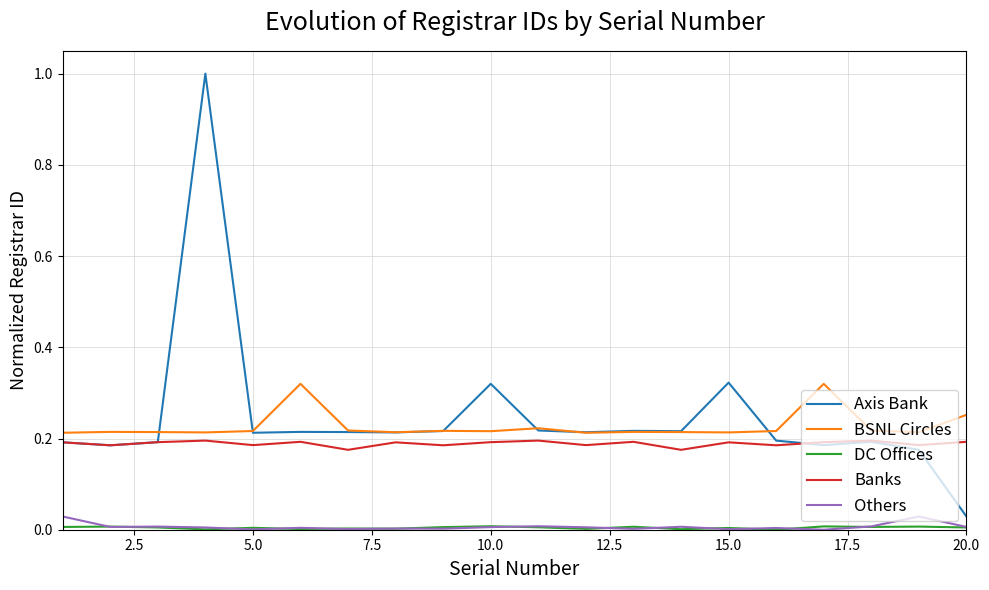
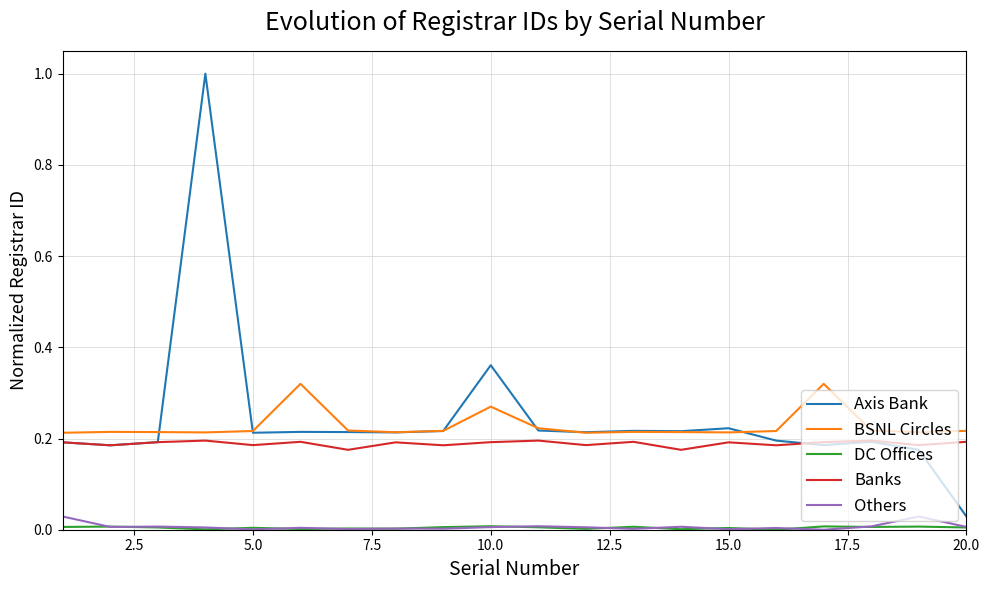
Axis Bank, 10.0: 0.32 -> 0.36
BSNL Circles, 10.0: 0.22 -> 0.27
Axis Bank, 15.0: 0.32 -> 0.22
BSNL Circles, 20.0: 0.25 -> 0.22
